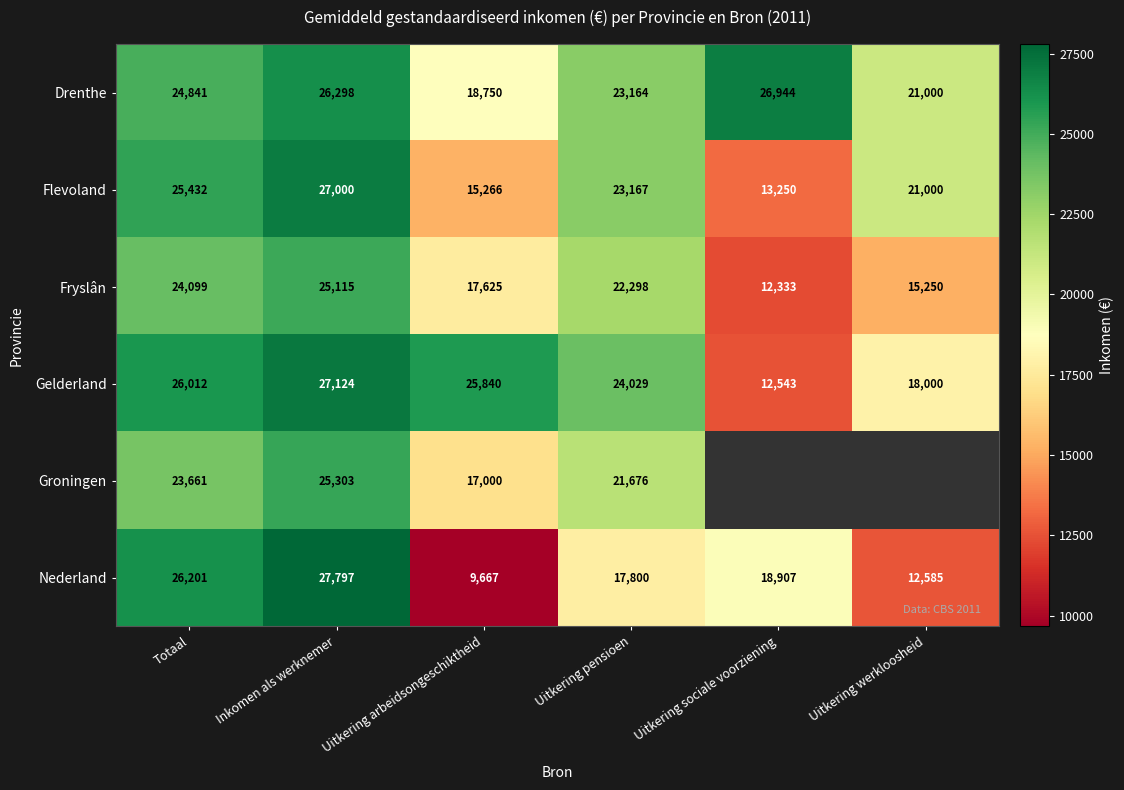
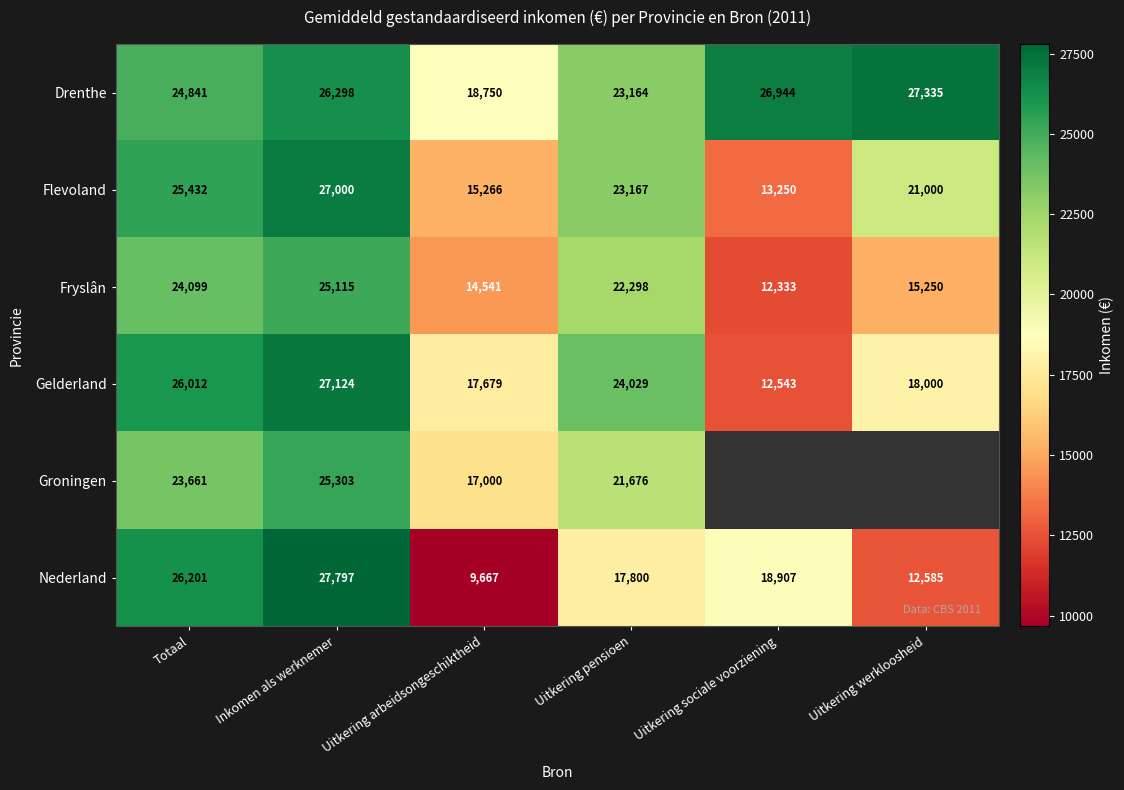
Drenthe, Uitkering werkloosheid: 21,000 -> 27,335
Fryslân, Uitkering arbeidsongeschiktheid: 17,625 -> 14,541
Gelderland, Uitkering arbeidsongeschiktheid: 25,840 -> 17,679
